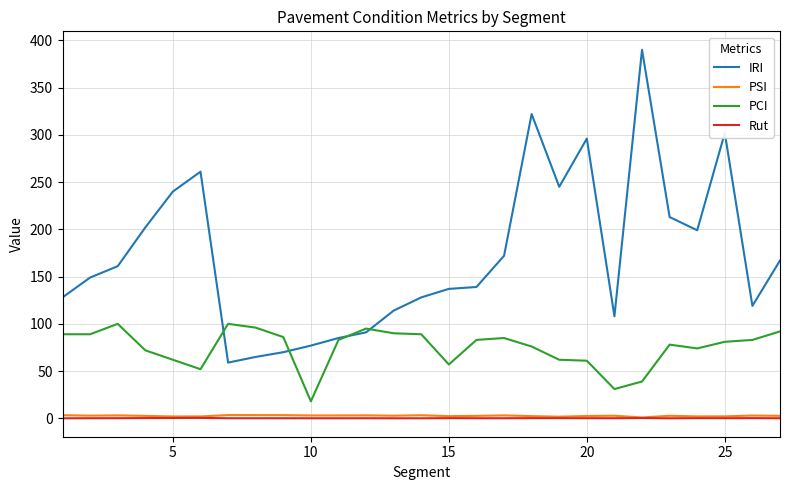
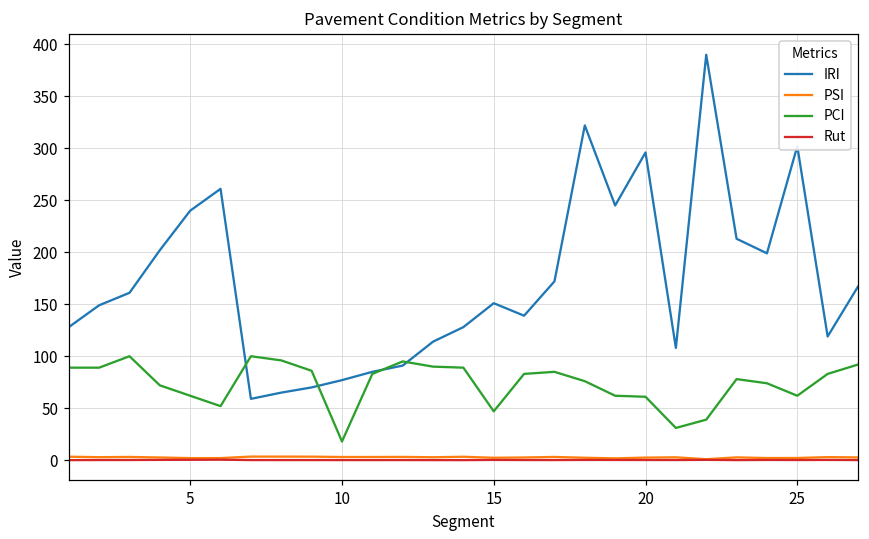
IRI, 15: 140 -> 150
PCI, 15: 60 -> 50
PCI, 25: 80 -> 60
